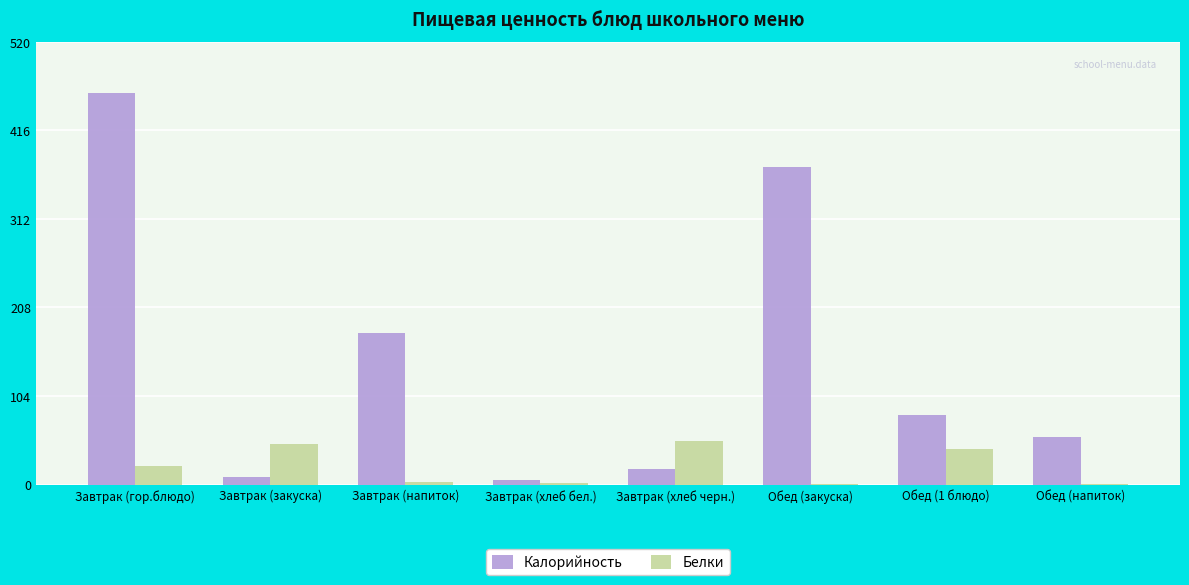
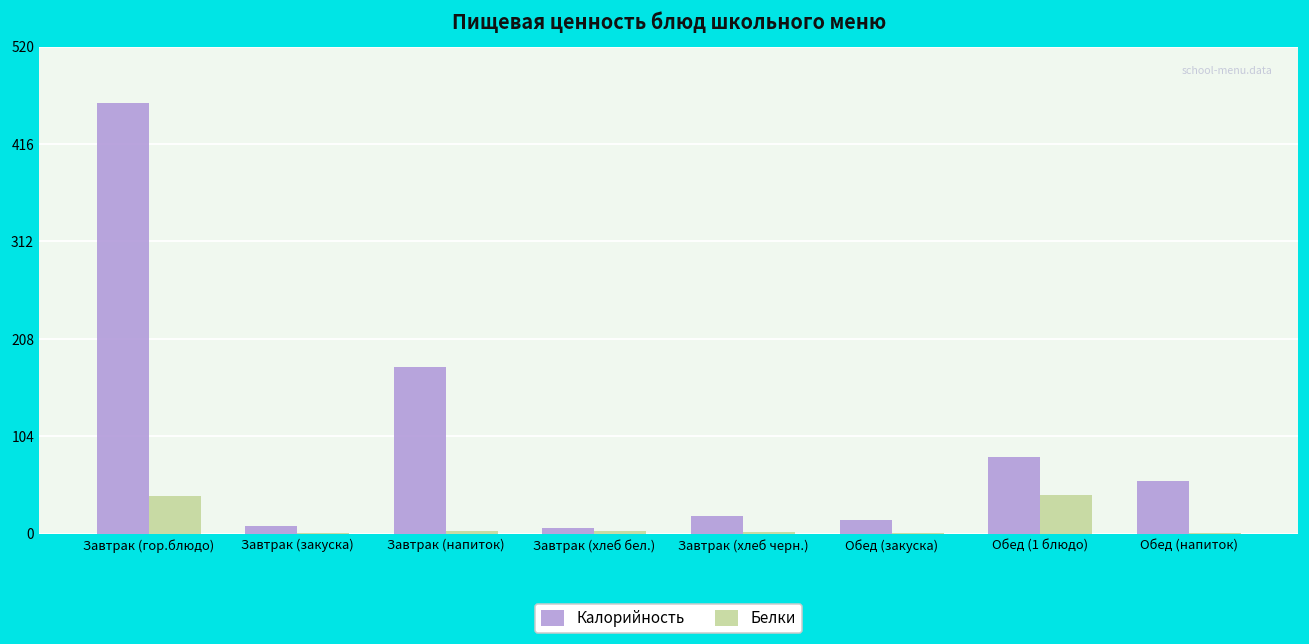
Белки, Завтрак (гор.блюдо): 20 -> 40
Белки, Завтрак (закуска): 50 -> 0
Белки, Завтрак (хлеб черн.): 50 -> 0
Калорийность, Обед (закуска): 370 -> 10
